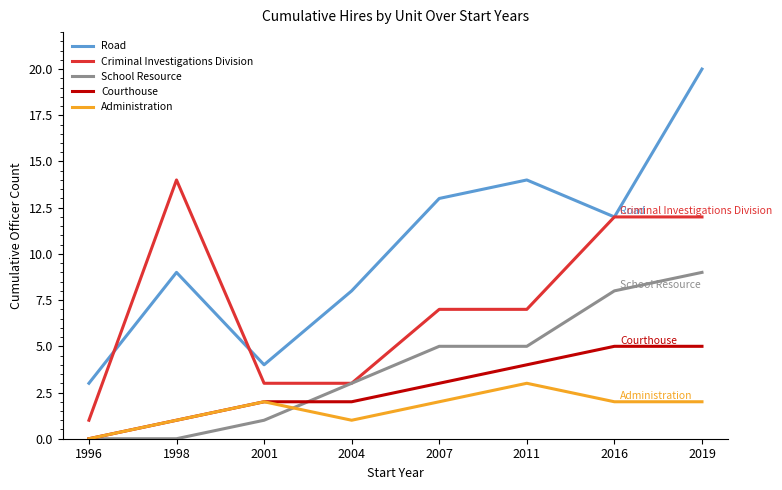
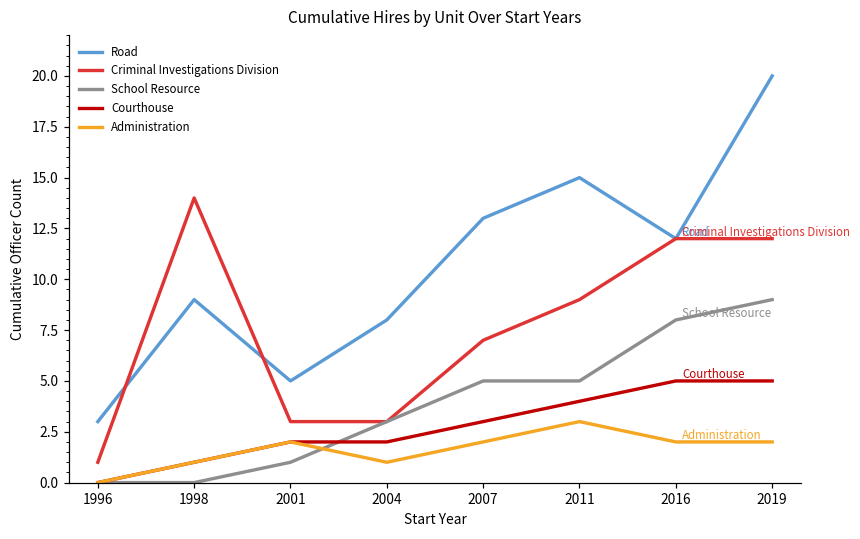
Road, 2001: 4 -> 5
Road, 2011: 14 -> 15
Criminal Investigations Division, 2011: 7 -> 9
